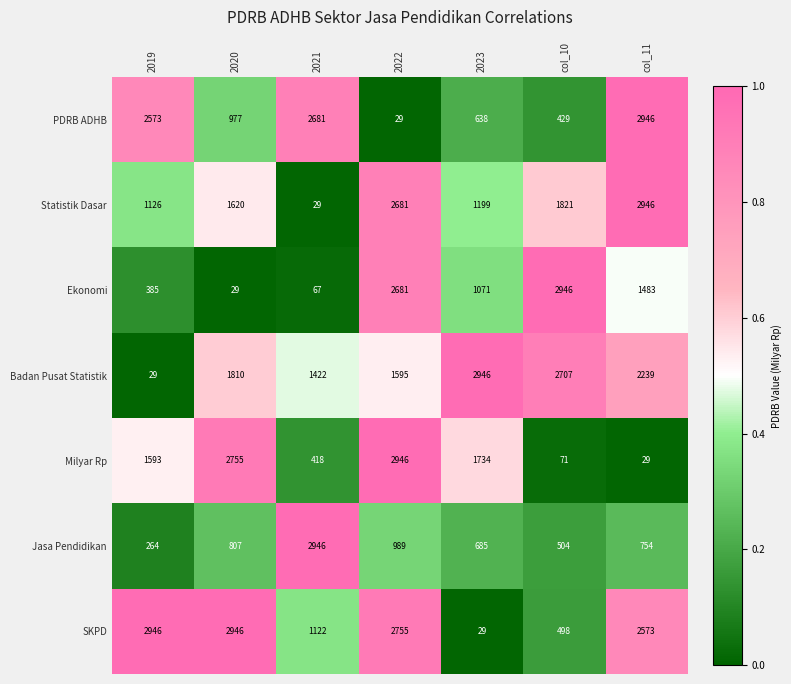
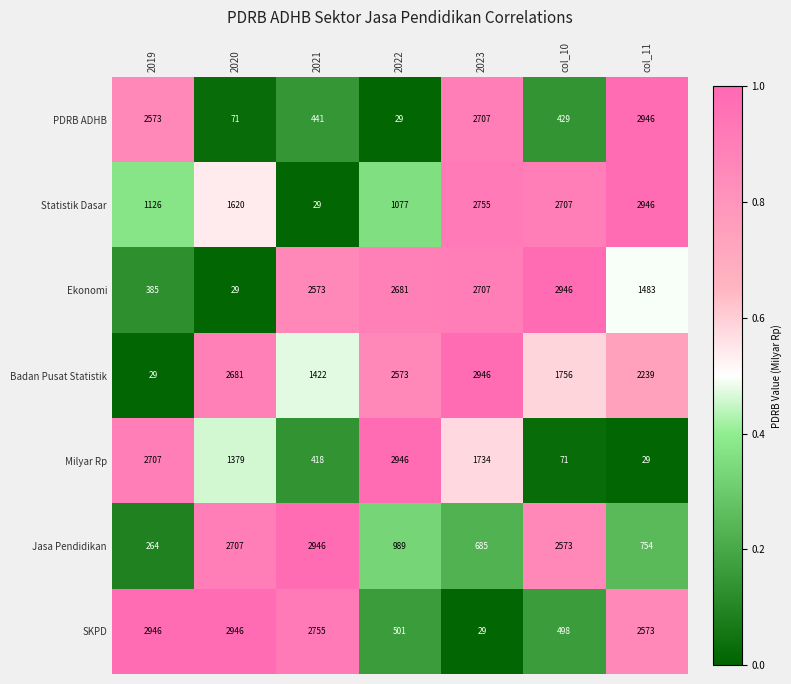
PDRB ADHB, 2020: 977 -> 71
PDRB ADHB, 2021: 2681 -> 441
PDRB ADHB, 2023: 638 -> 2707
Statistik Dasar, 2022: 2681 -> 1077
Statistik Dasar, 2023: 1199 -> 2755
Statistik Dasar, col_10: 1821 -> 2707
Ekonomi, 2021: 67 -> 2573
Ekonomi, 2023: 1071 -> 2707
Badan Pusat Statistik, 2020: 1810 -> 2681
Badan Pusat Statistik, 2022: 1595 -> 2573
Badan Pusat Statistik, col_10: 2707 -> 1756
Milyar Rp, 2019: 1593 -> 2707
Milyar Rp, 2020: 2755 -> 1379
Jasa Pendidikan, 2020: 807 -> 2707
Jasa Pendidikan, col_10: 504 -> 2573
SKPD, 2021: 1122 -> 2755
SKPD, 2022: 2755 -> 501
